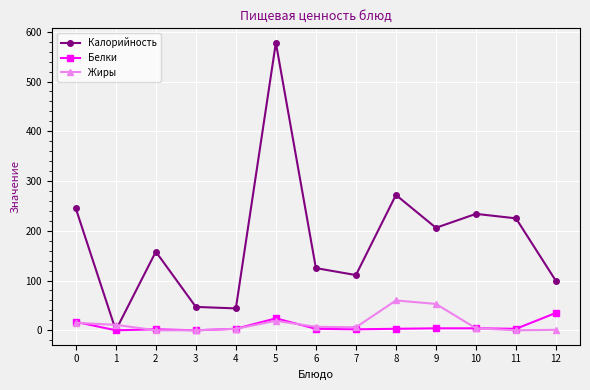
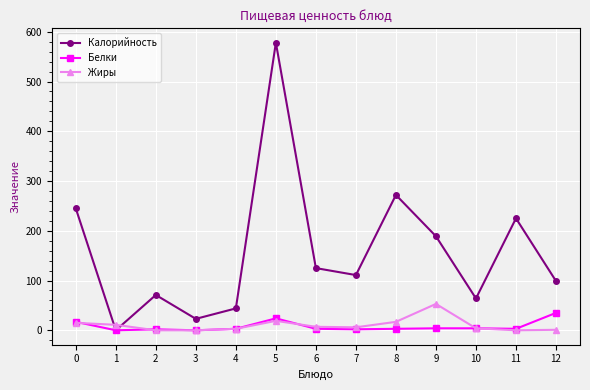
Калорийность, 2: 160 -> 70
Калорийность, 3: 50 -> 20
Жиры, 8: 60 -> 20
Калорийность, 9: 210 -> 190
Калорийность, 10: 230 -> 60
